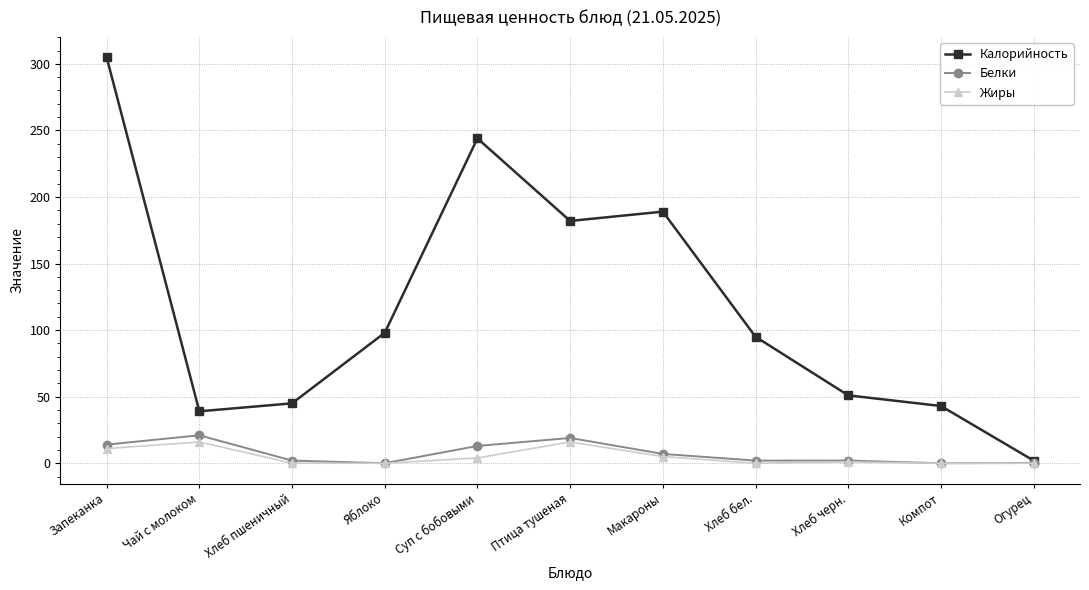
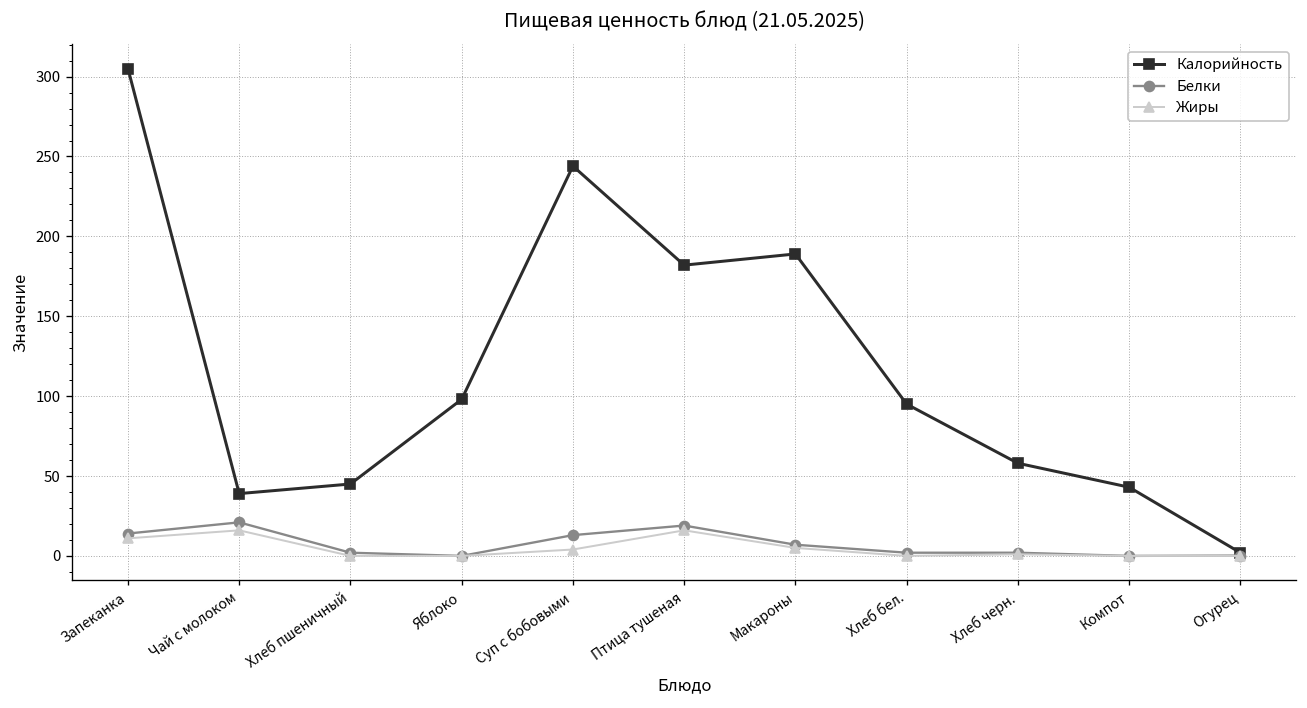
Калорийность, Хлеб черн.: 51 -> 58
